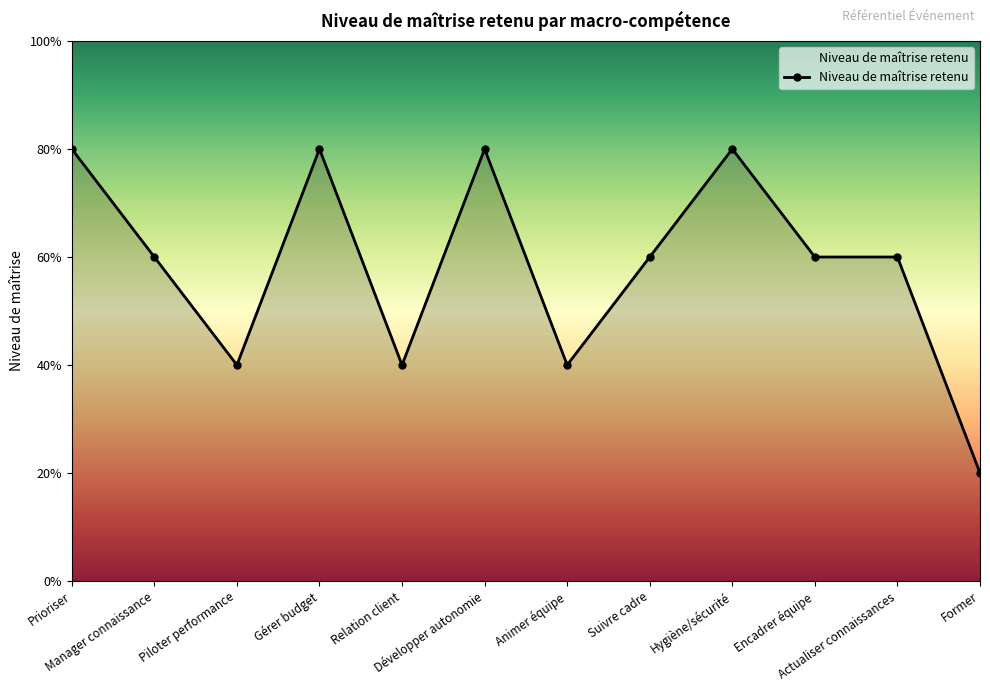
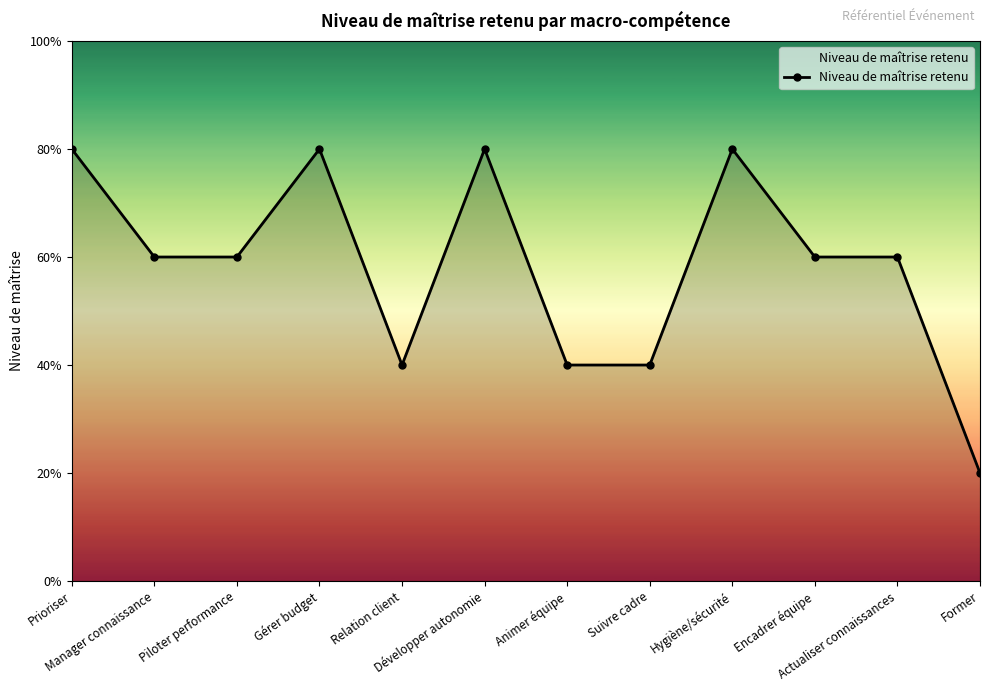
Piloter performance: 40% -> 60%
Suivre cadre: 60% -> 40%
